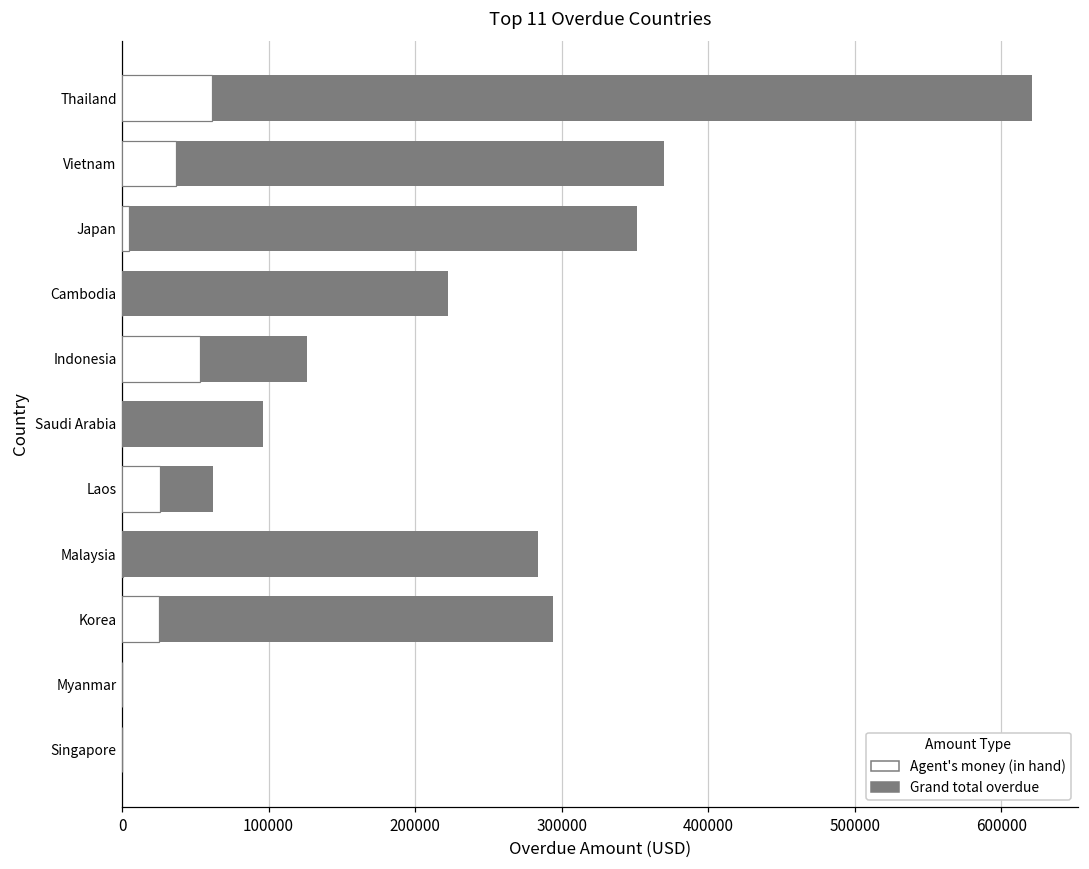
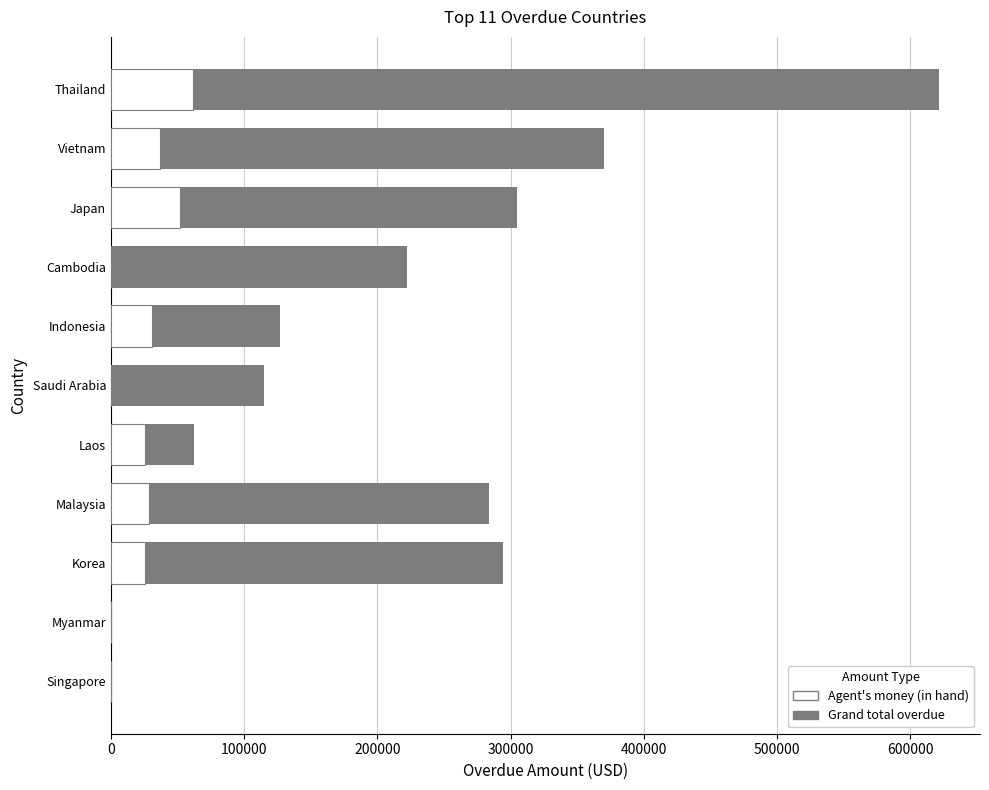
Grand total overdue, Japan: 352000 -> 305000
Agent's money (in hand), Japan: 5000 -> 51000
Agent's money (in hand), Indonesia: 53000 -> 31000
Grand total overdue, Saudi Arabia: 96000 -> 115000
Agent's money (in hand), Malaysia: 1000 -> 28000
